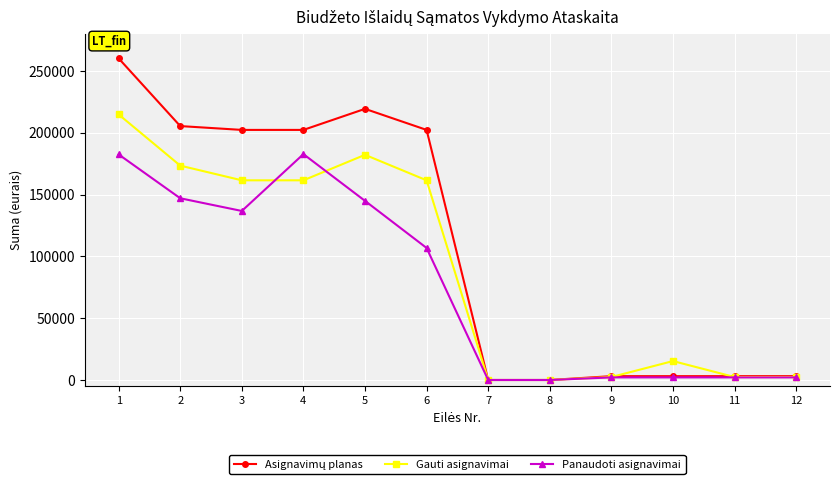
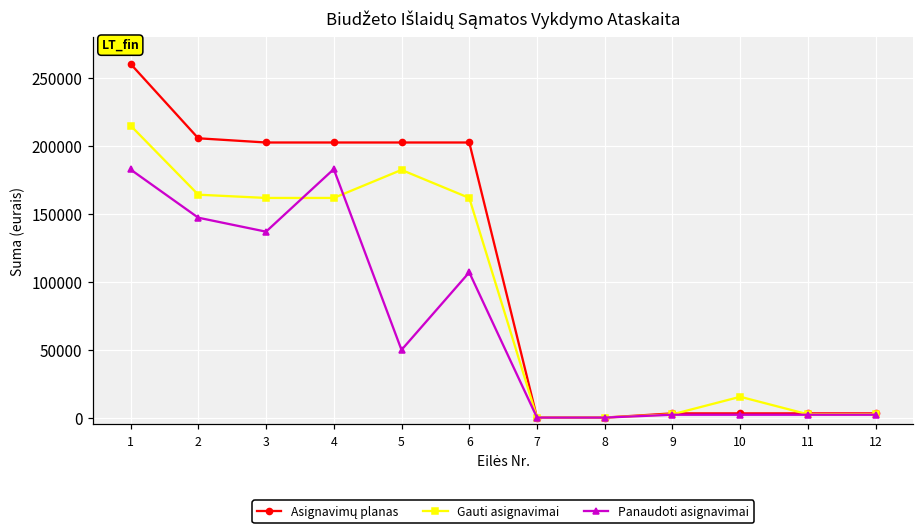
Gauti asignavimai, 2: 173000 -> 164000
Asignavimų planas, 5: 219000 -> 202000
Panaudoti asignavimai, 5: 145000 -> 50000
